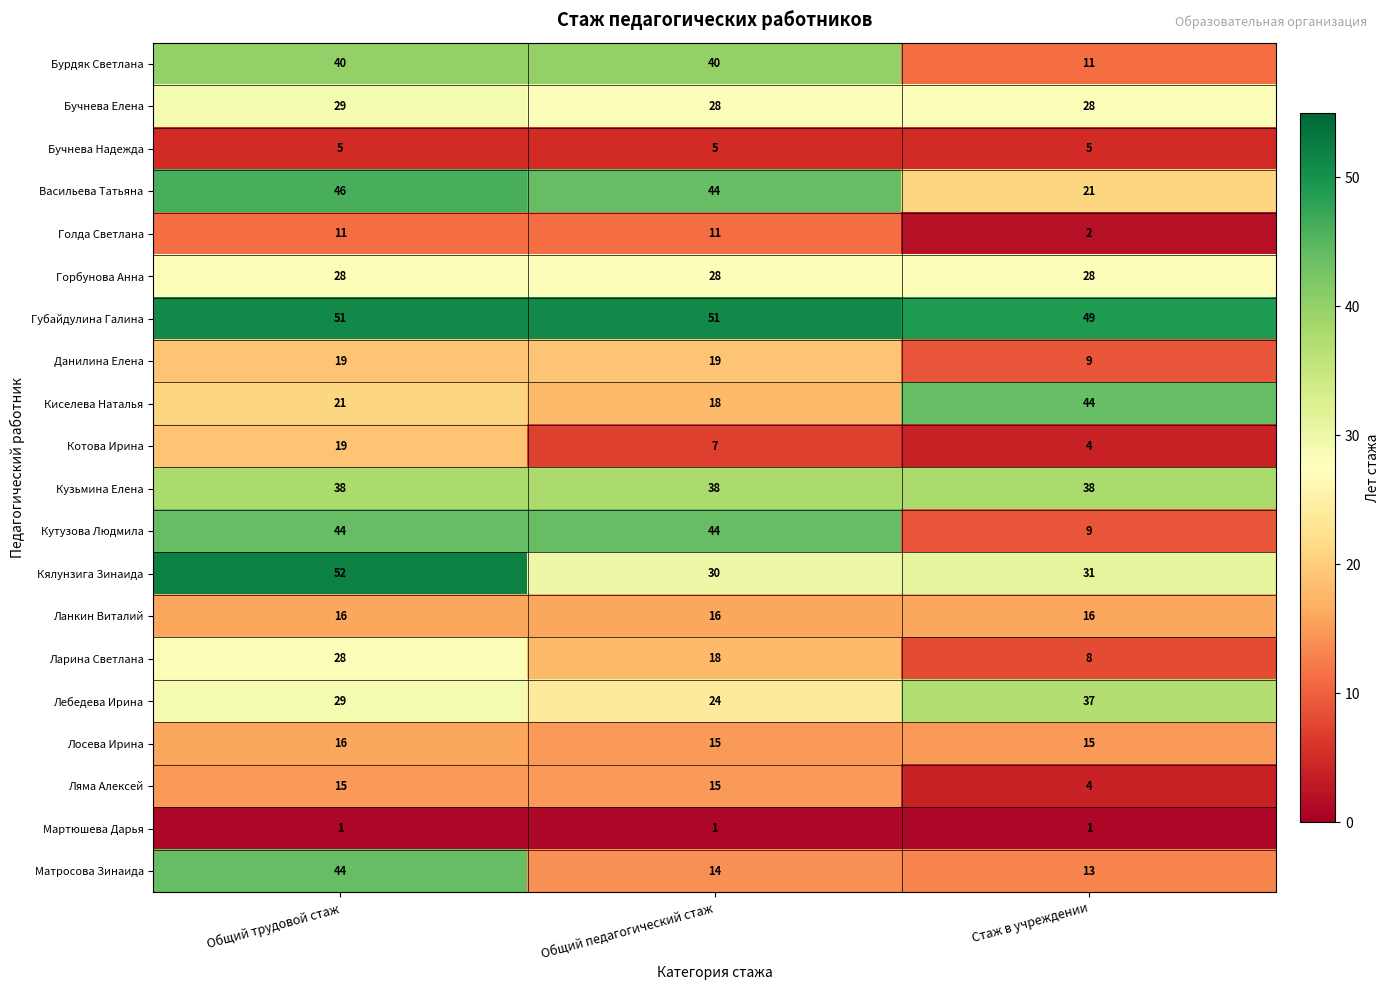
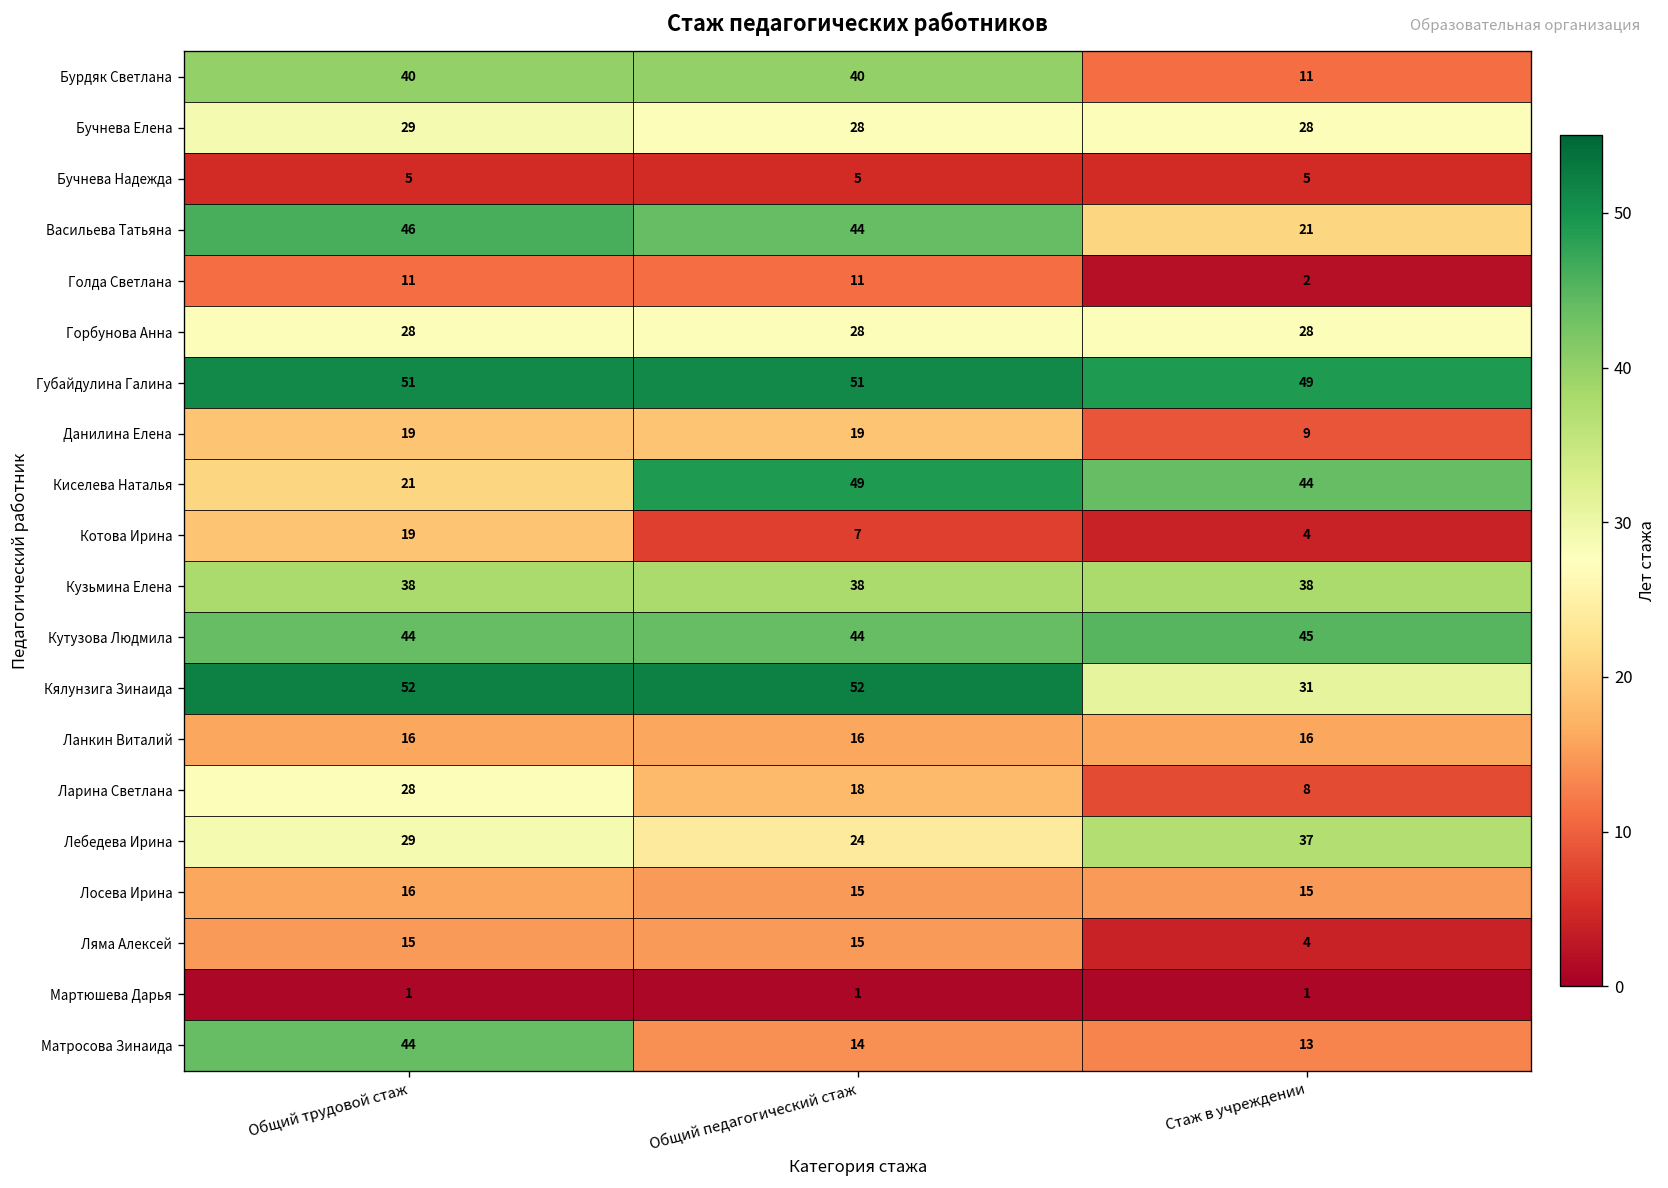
Киселева Наталья, Общий педагогический стаж: 18 -> 49
Кутузова Людмила, Стаж в учреждении: 9 -> 45
Кялунзига Зинаида, Общий педагогический стаж: 30 -> 52
